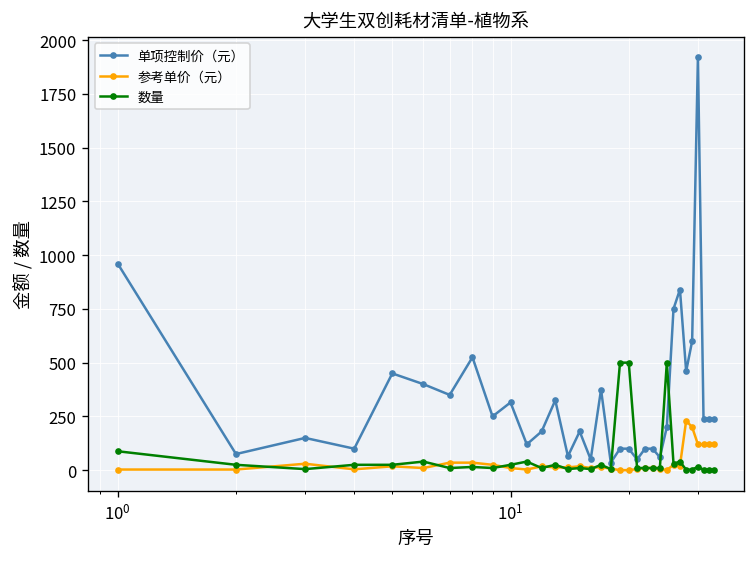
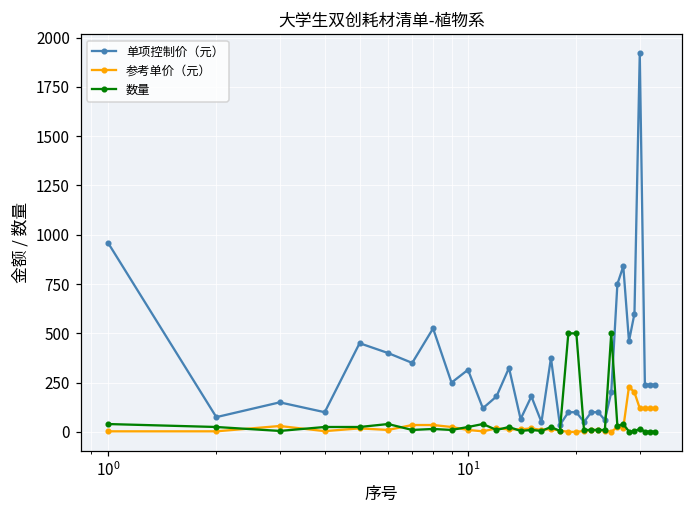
数量, 10^0: 90 -> 40
